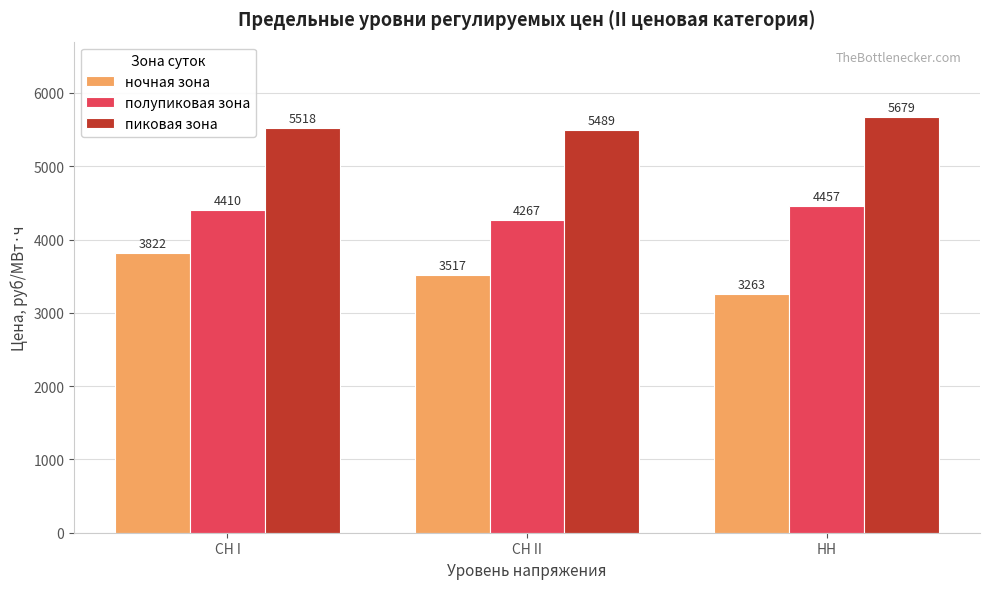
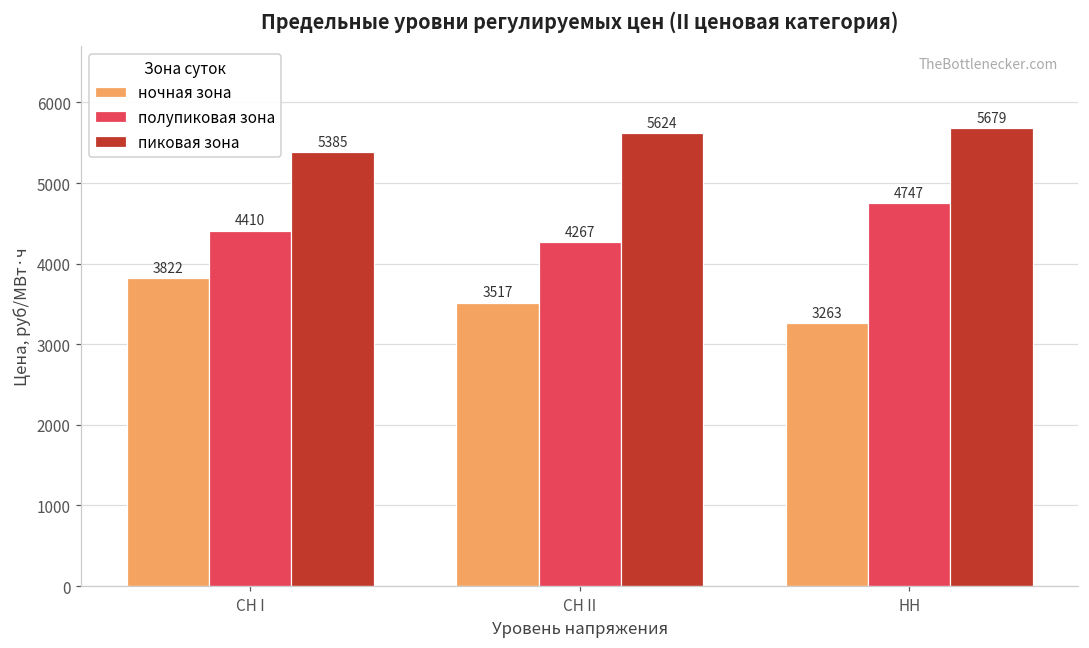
пиковая зона, СН I: 5518 -> 5385
пиковая зона, СН II: 5489 -> 5624
полупиковая зона, НН: 4457 -> 4747
